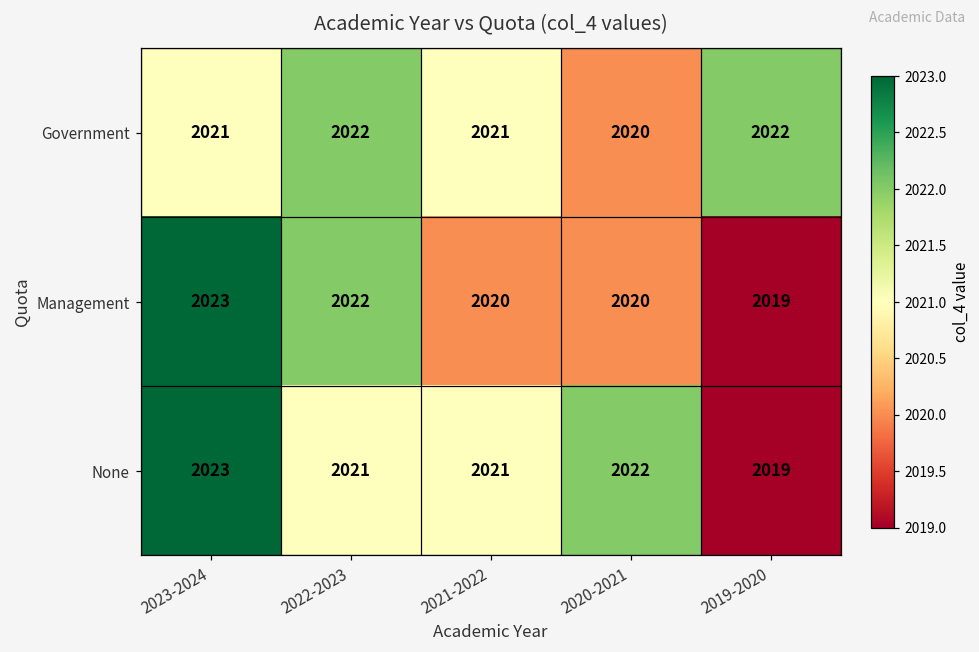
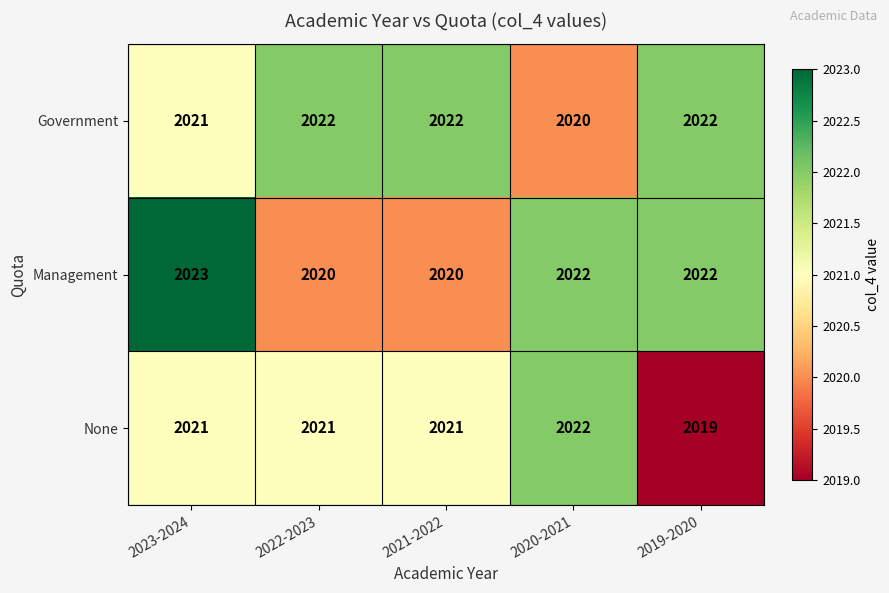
Government, 2021-2022: 2021 -> 2022
Management, 2022-2023: 2022 -> 2020
Management, 2020-2021: 2020 -> 2022
Management, 2019-2020: 2019 -> 2022
None, 2023-2024: 2023 -> 2021
